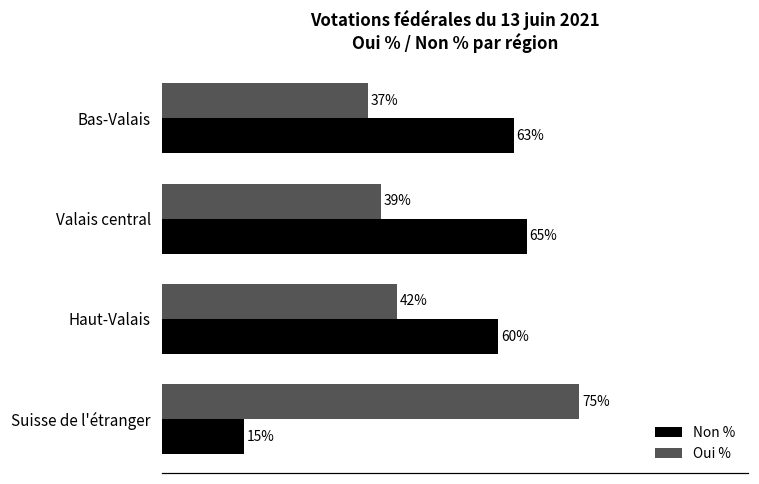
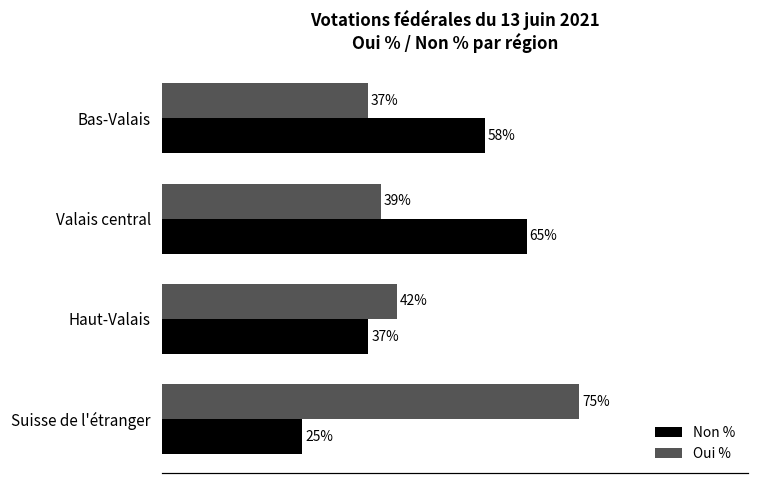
Non %, Bas-Valais: 63% -> 58%
Non %, Haut-Valais: 60% -> 37%
Non %, Suisse de l'étranger: 15% -> 25%
